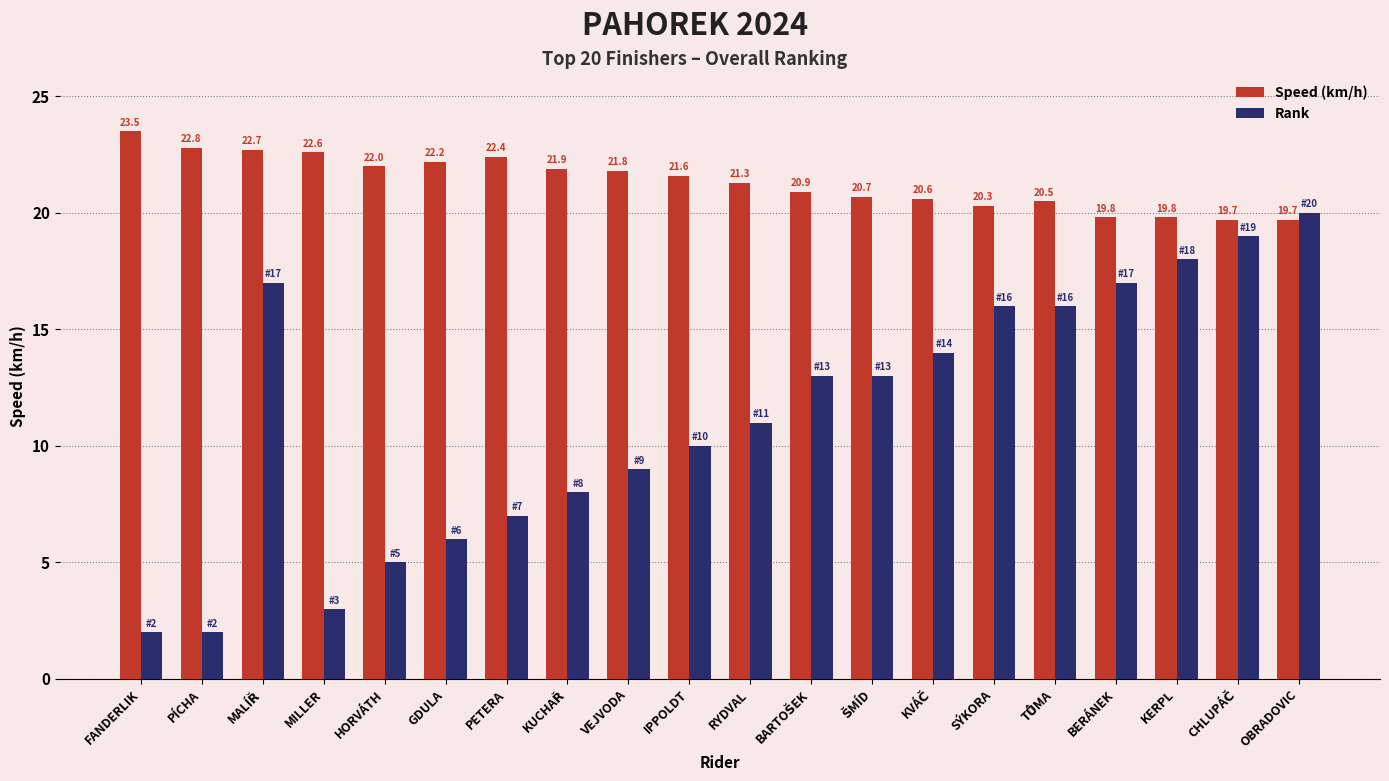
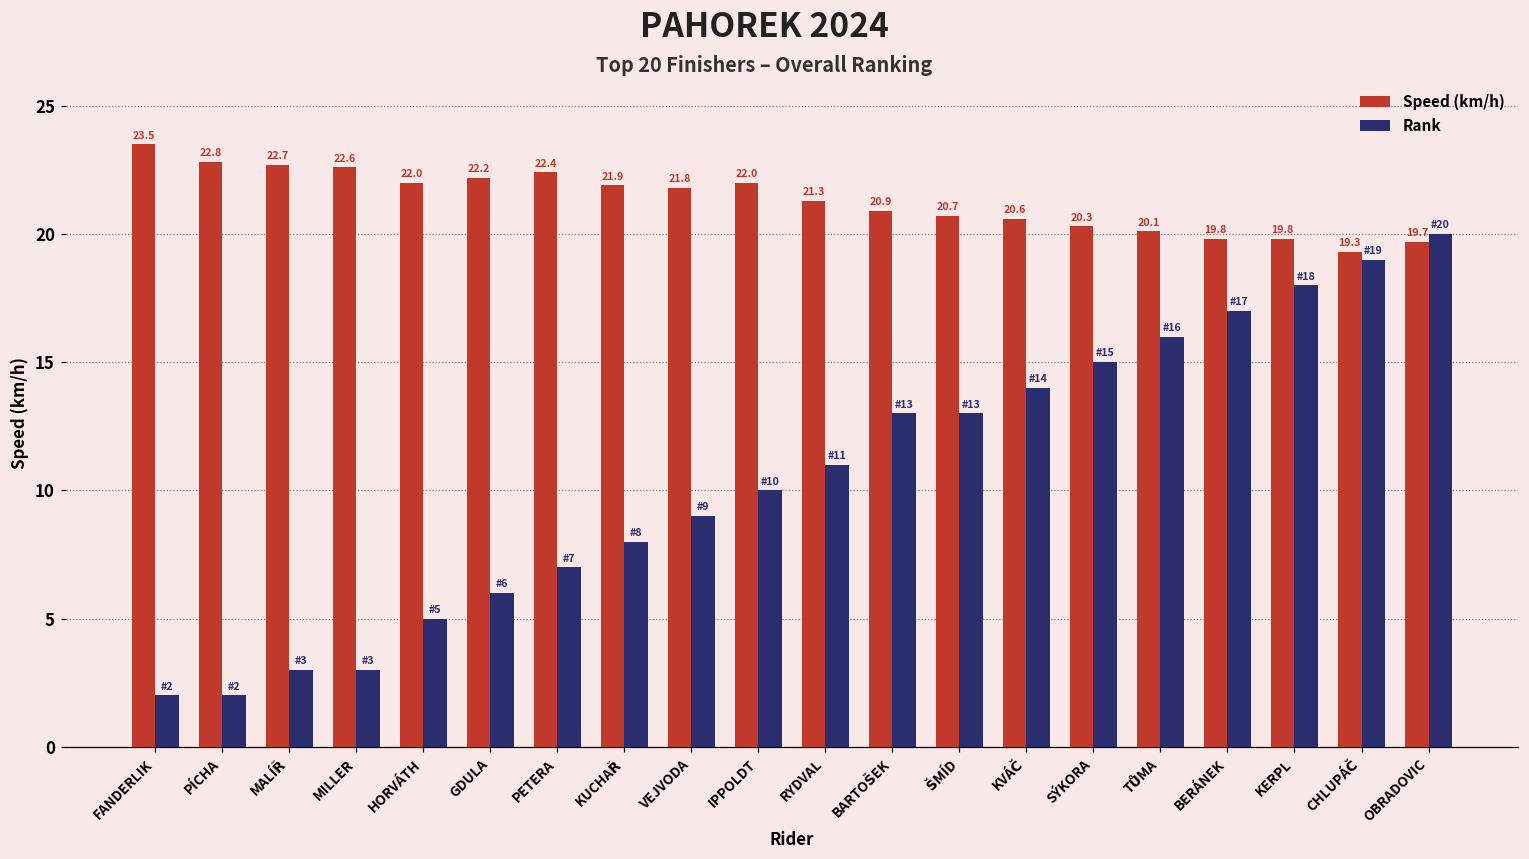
Rank, MALÍŘ: 17 -> 3
Speed (km/h), IPPOLDT: 21.6 -> 22.0
Rank, SÝKORA: 16 -> 15
Speed (km/h), TŮMA: 20.5 -> 20.1
Speed (km/h), CHLUPÁČ: 19.7 -> 19.3
